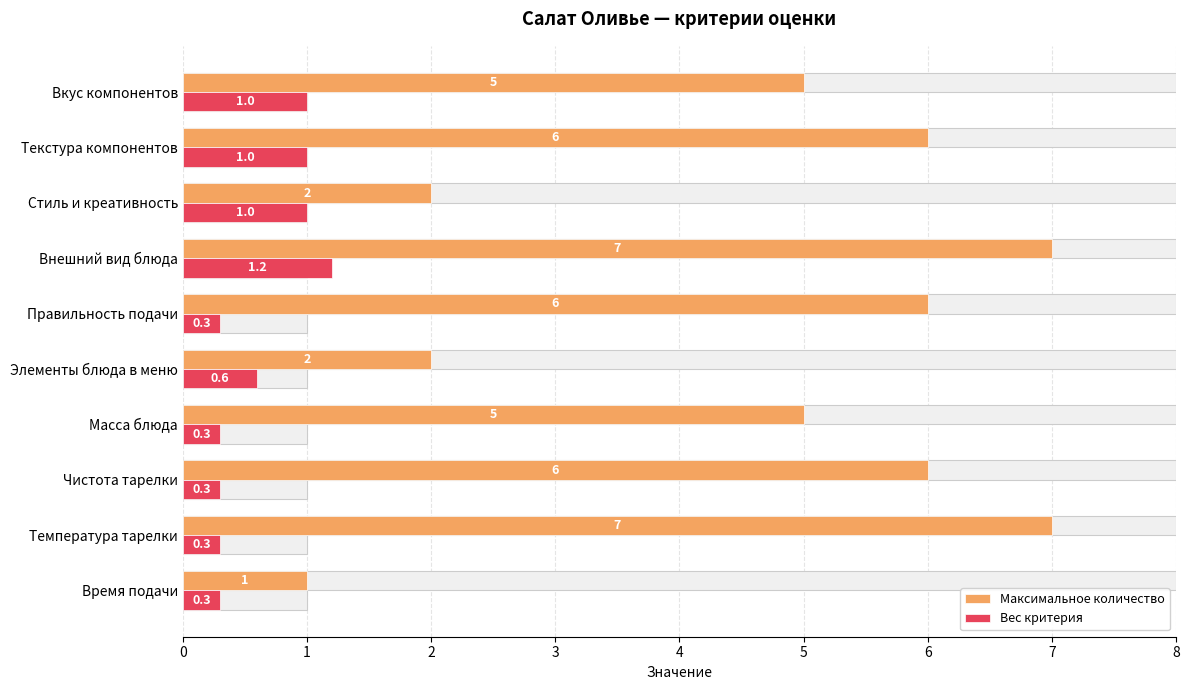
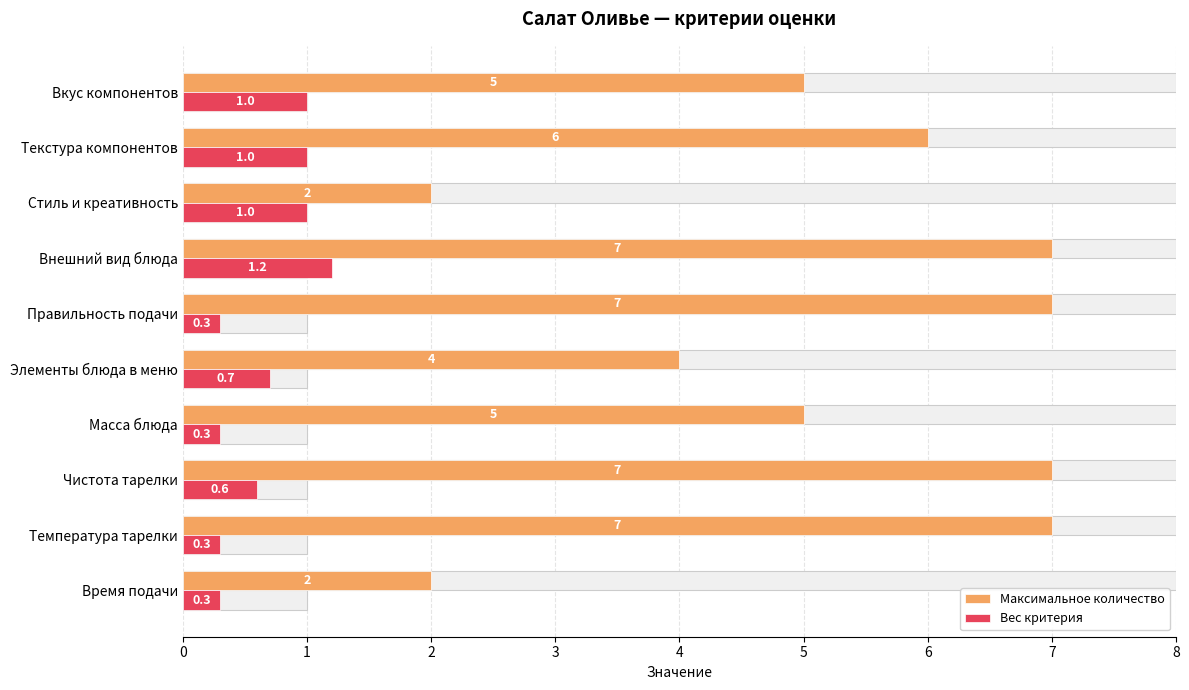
Максимальное количество, Правильность подачи: 6 -> 7
Максимальное количество, Элементы блюда в меню: 2 -> 4
Вес критерия, Элементы блюда в меню: 0.6 -> 0.7
Максимальное количество, Чистота тарелки: 6 -> 7
Вес критерия, Чистота тарелки: 0.3 -> 0.6
Максимальное количество, Время подачи: 1 -> 2
